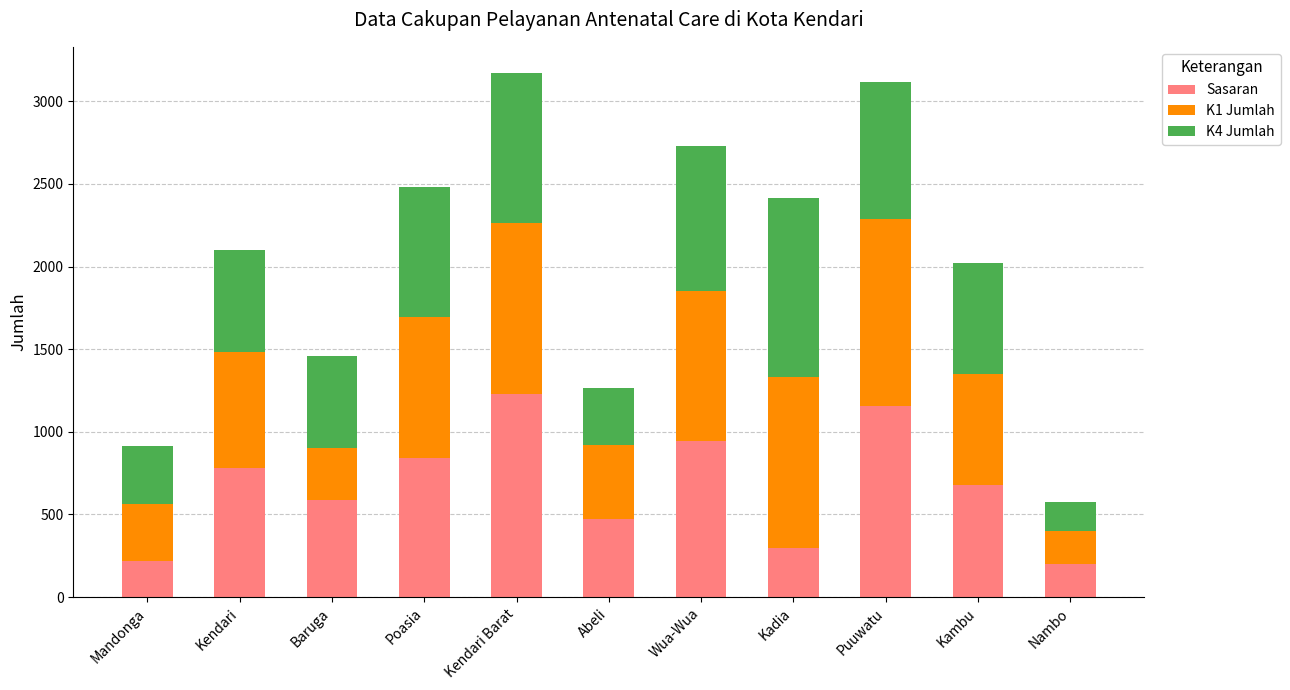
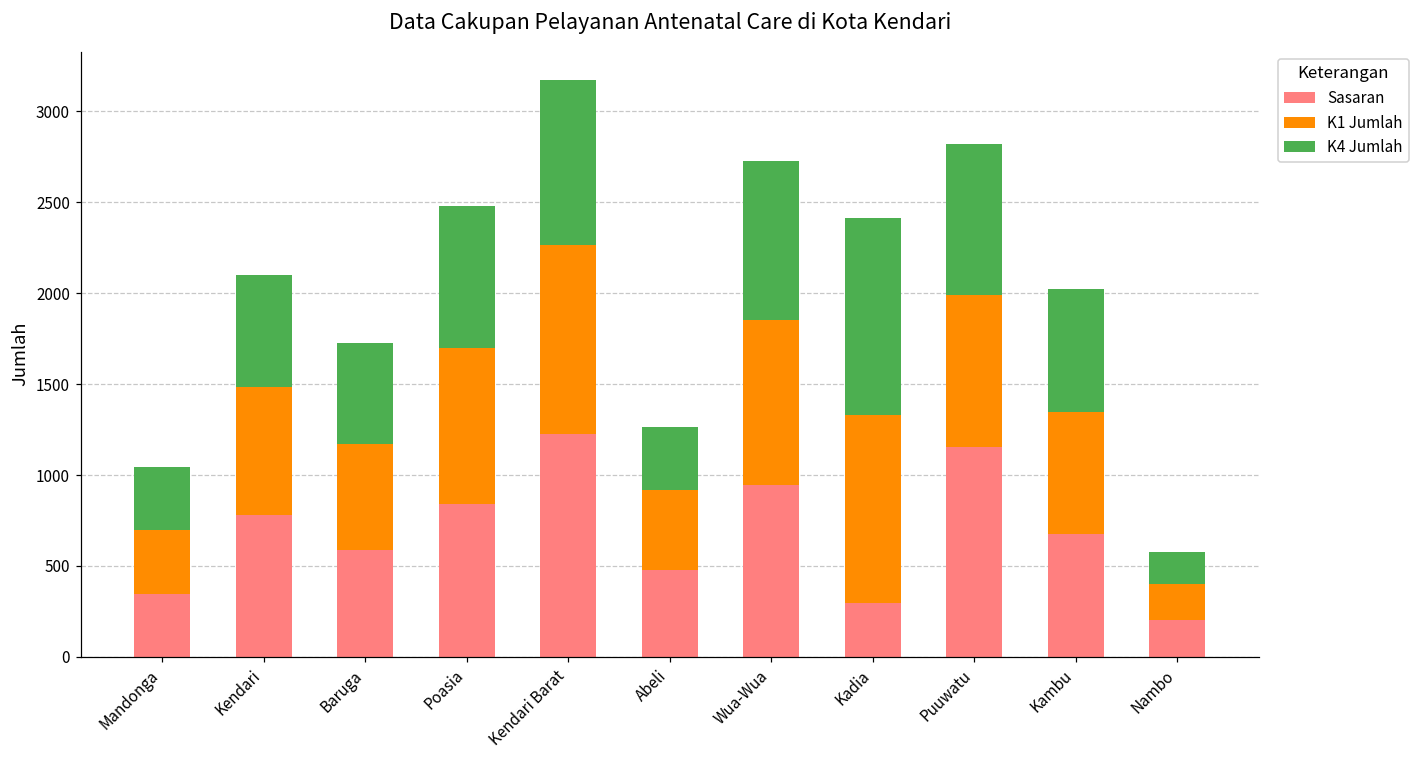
Sasaran, Mandonga: 220 -> 350
K1 Jumlah, Baruga: 320 -> 590
K1 Jumlah, Puuwatu: 1130 -> 840
